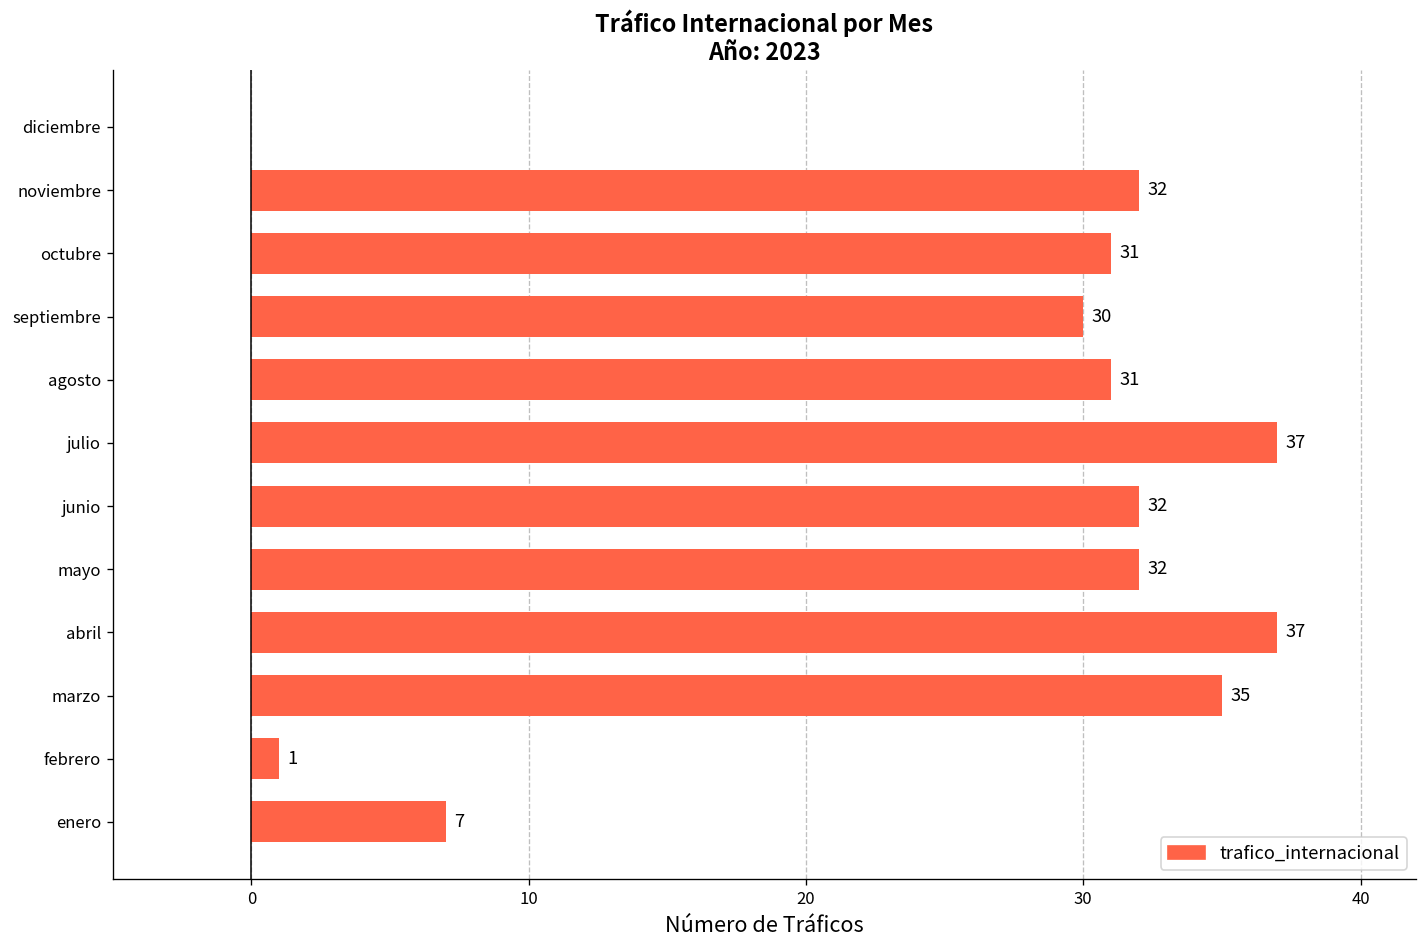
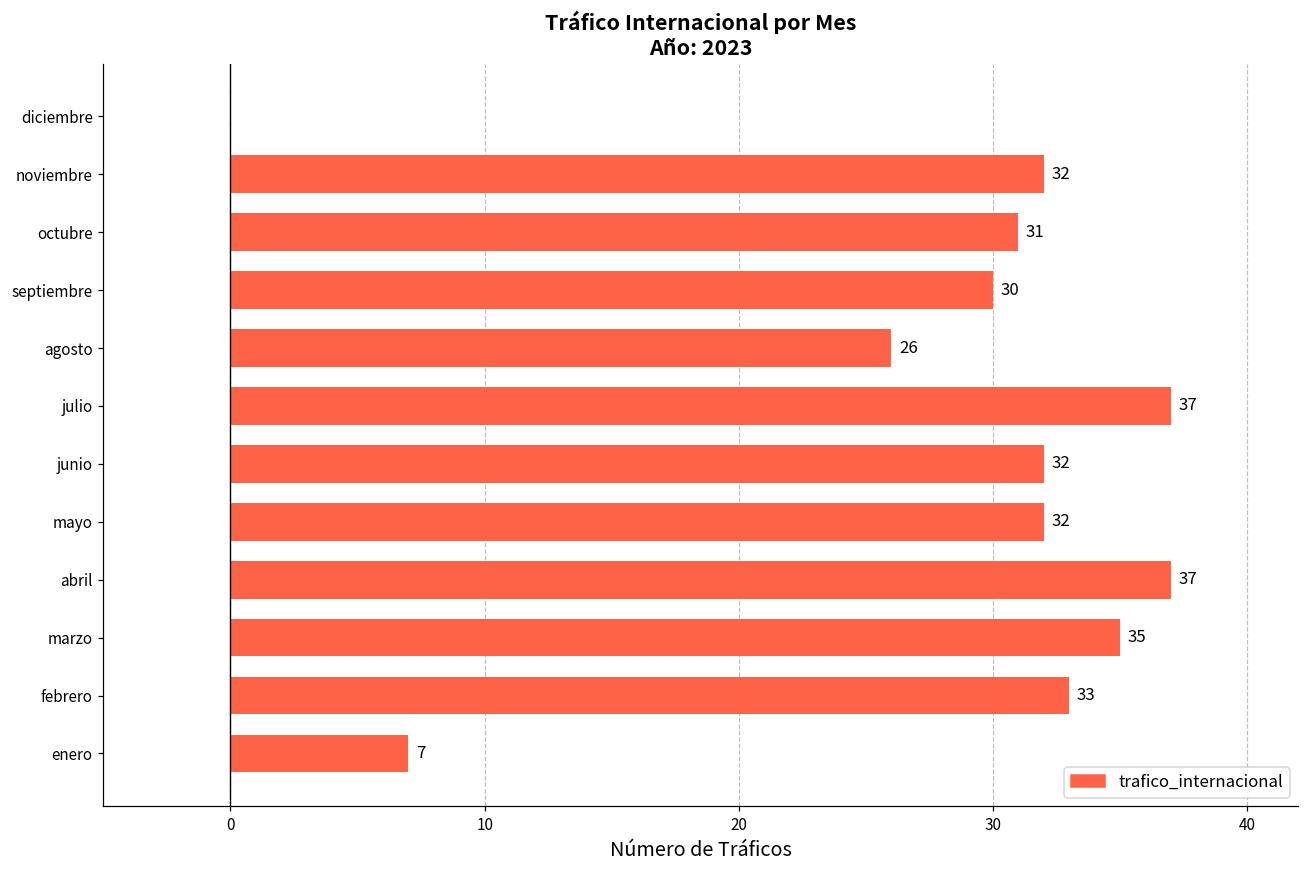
agosto: 31 -> 26
febrero: 1 -> 33
